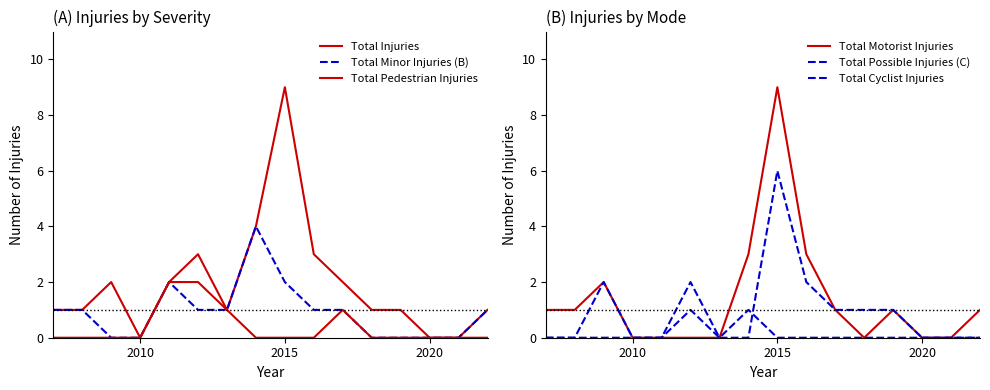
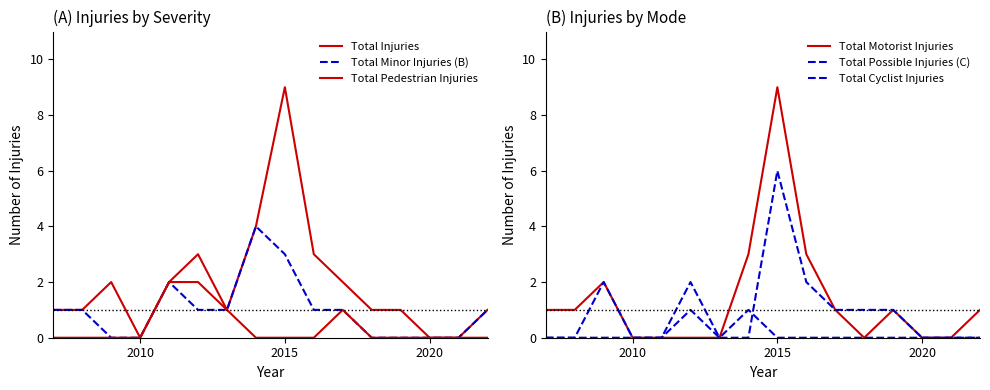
(A) Injuries by Severity, Total Minor Injuries (B), 2015: 2 -> 3
